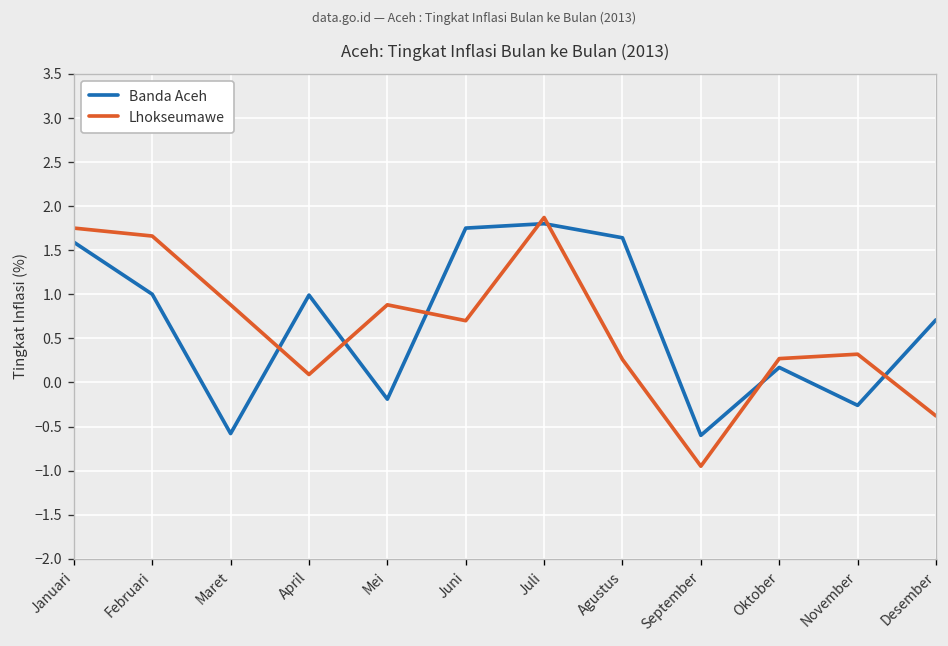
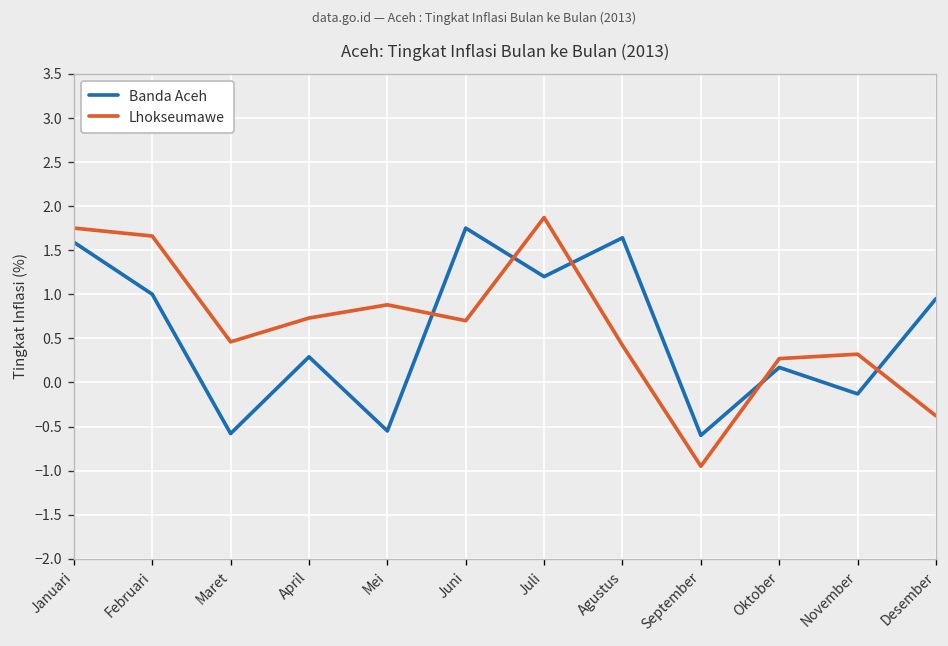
Lhokseumawe, Maret: 0.9 -> 0.5
Banda Aceh, April: 1.0 -> 0.3
Lhokseumawe, April: 0.1 -> 0.7
Banda Aceh, Mei: -0.2 -> -0.6
Banda Aceh, Juli: 1.8 -> 1.2
Lhokseumawe, Agustus: 0.3 -> 0.4
Banda Aceh, November: -0.3 -> -0.1
Banda Aceh, Desember: 0.7 -> 1.0
